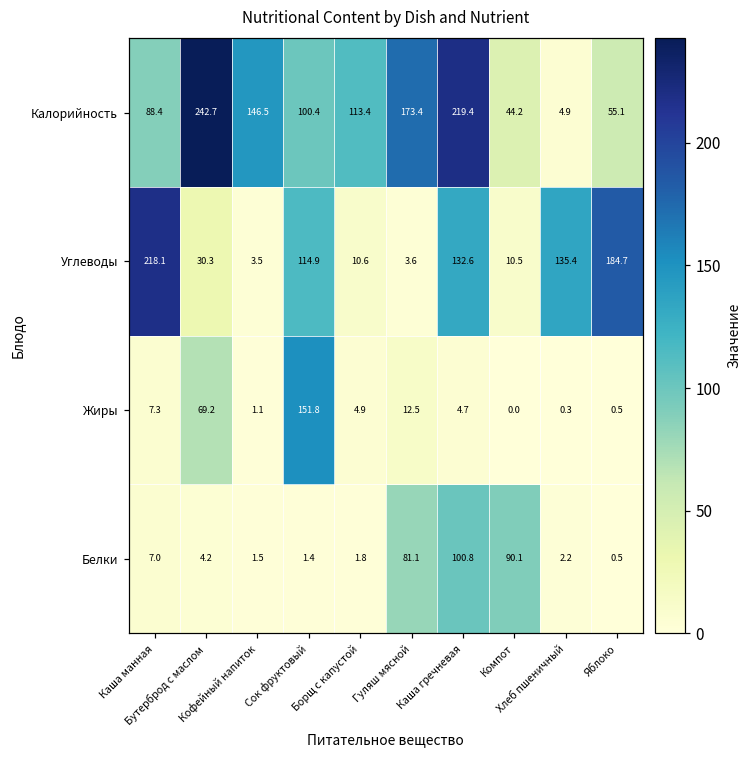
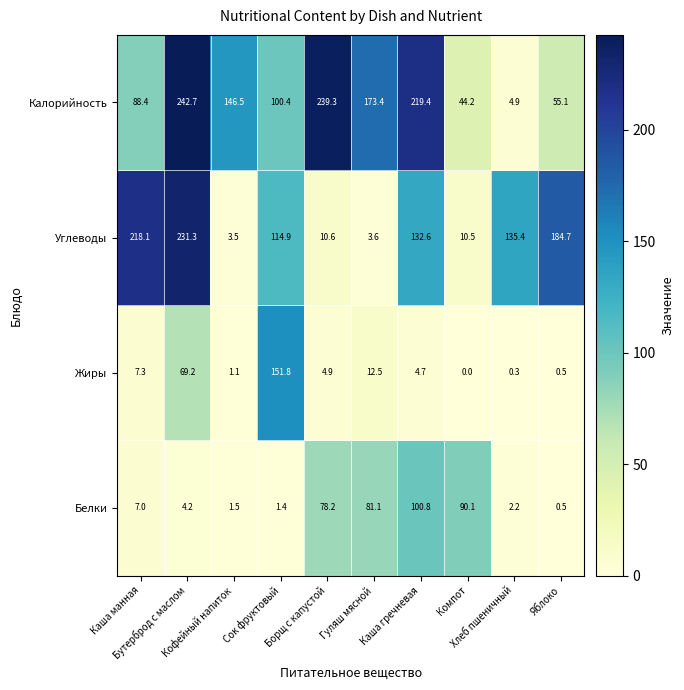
Калорийность, Борщ с капустой: 113.4 -> 239.3
Углеводы, Бутерброд с маслом: 30.3 -> 231.3
Белки, Борщ с капустой: 1.8 -> 78.2
